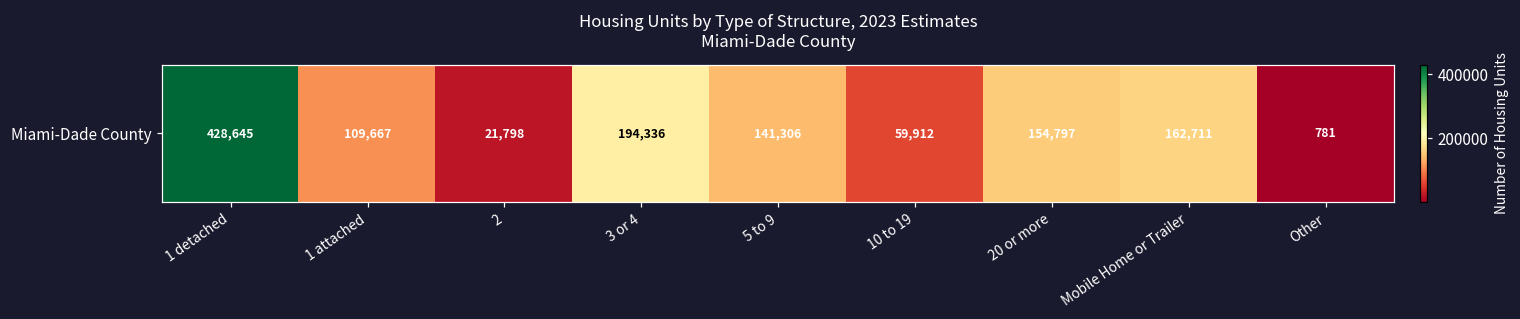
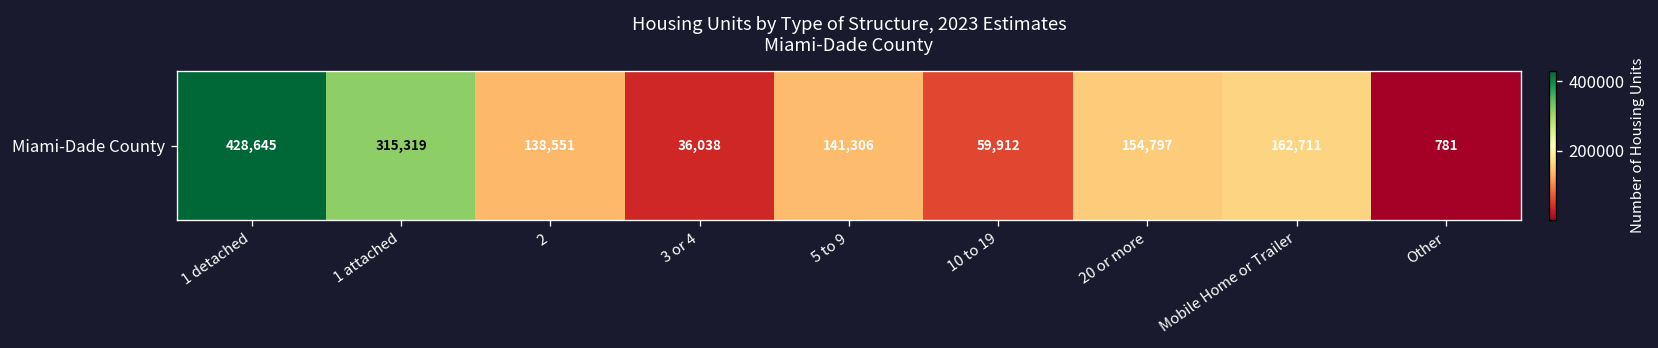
Miami-Dade County, 1 attached: 109,667 -> 315,319
Miami-Dade County, 2: 21,798 -> 138,551
Miami-Dade County, 3 or 4: 194,336 -> 36,038
